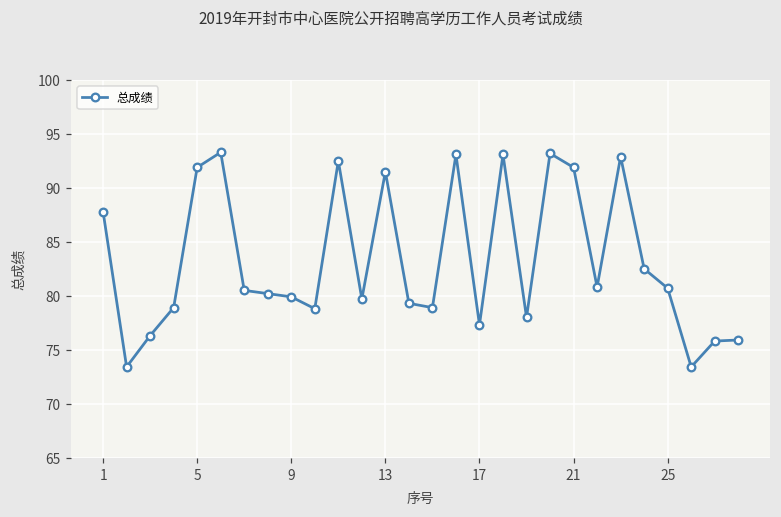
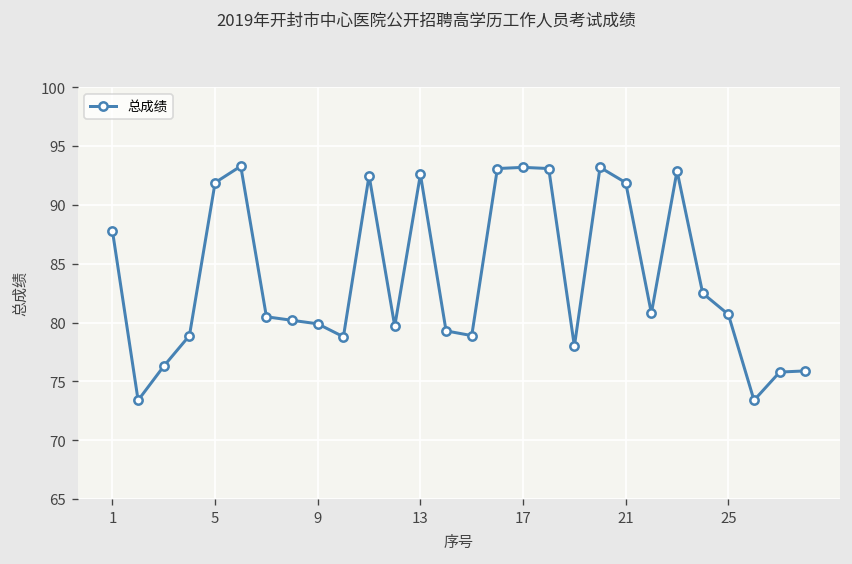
13: 92 -> 93
17: 77 -> 93
